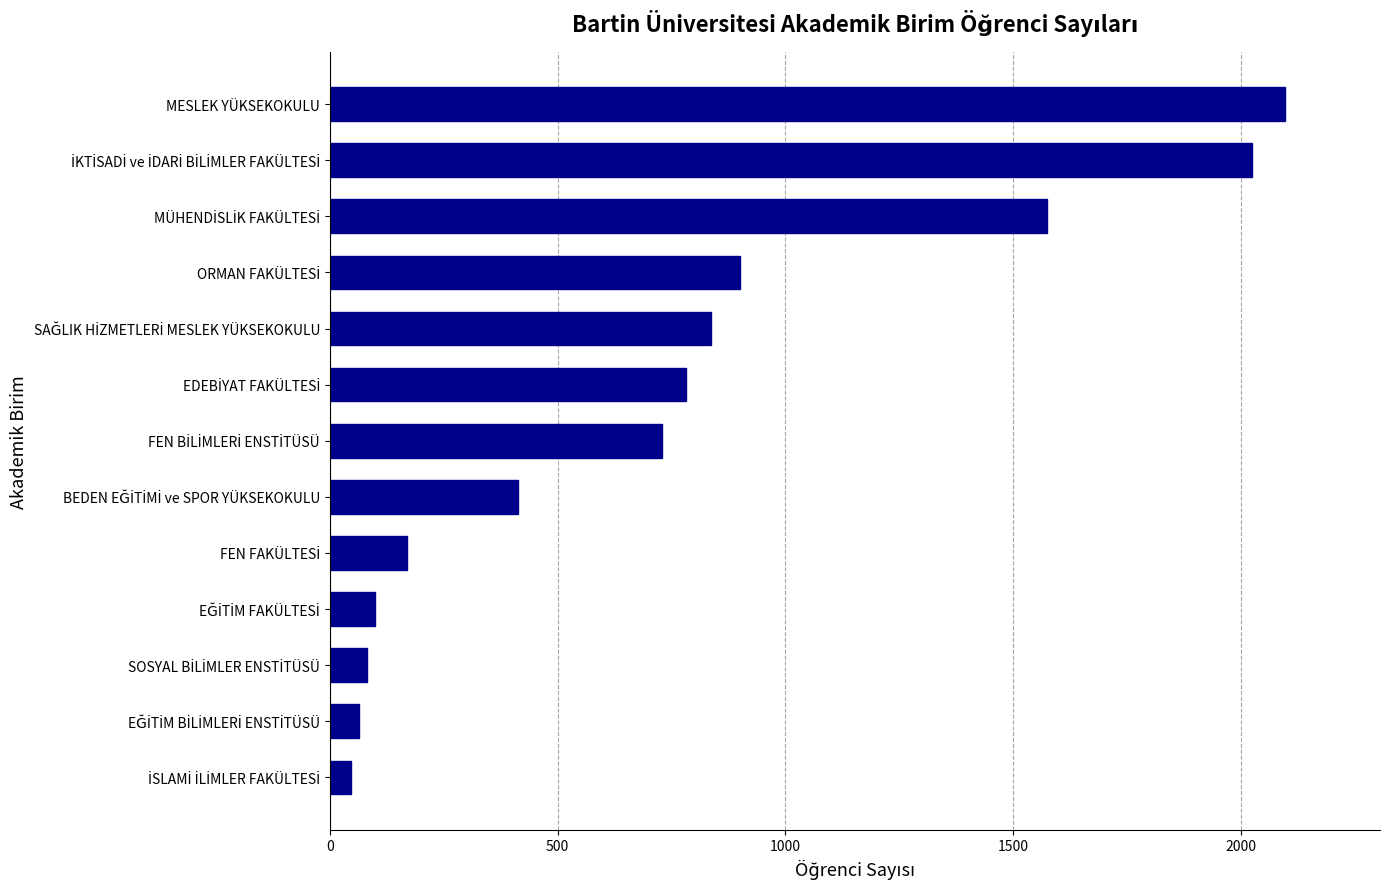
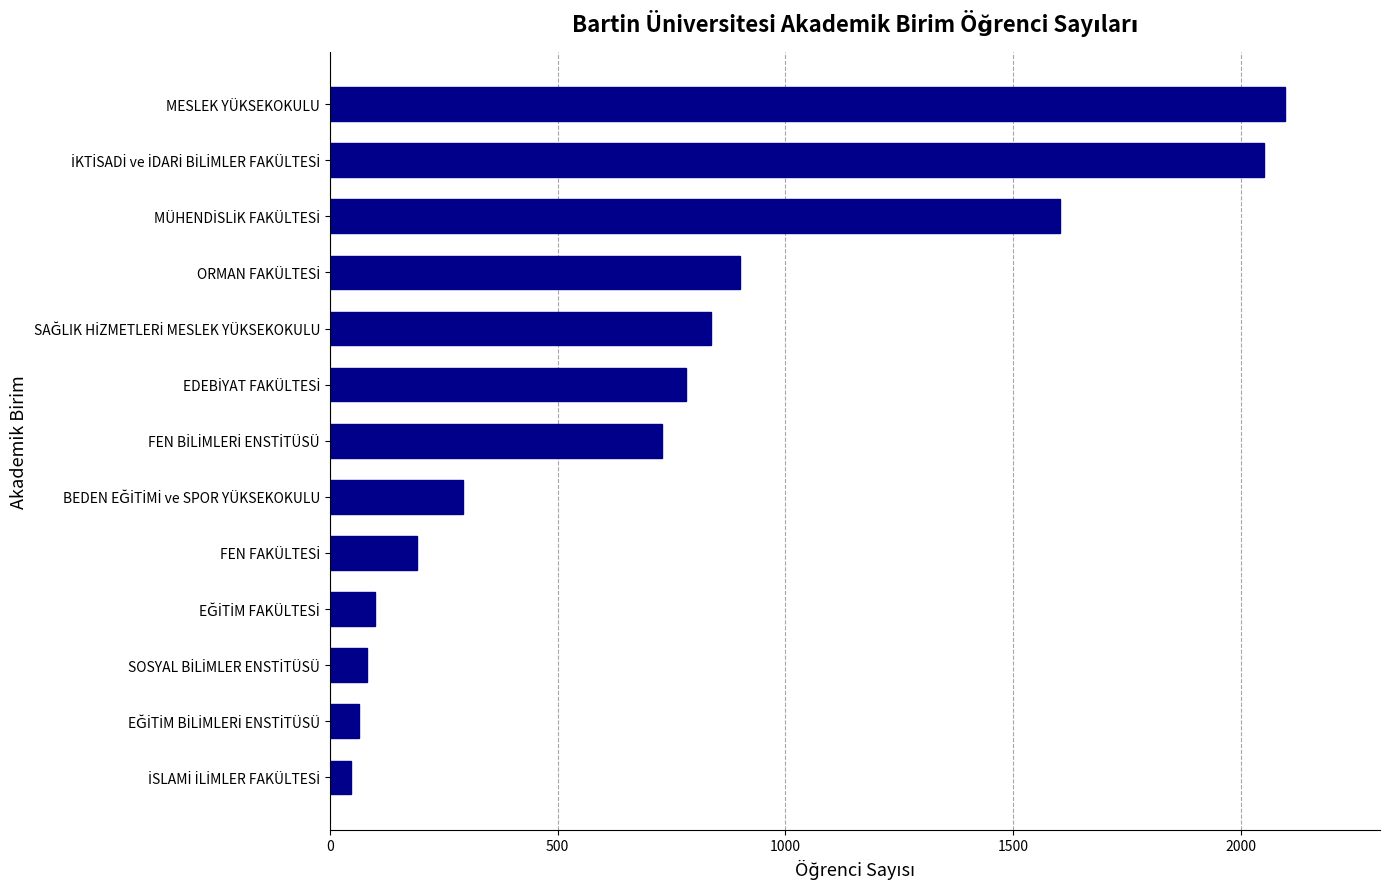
İKTİSADİ ve İDARİ BİLİMLER FAKÜLTESİ: 2030 -> 2050
MÜHENDİSLİK FAKÜLTESİ: 1580 -> 1600
BEDEN EĞİTİMİ ve SPOR YÜKSEKOKULU: 410 -> 290
FEN FAKÜLTESİ: 170 -> 190
